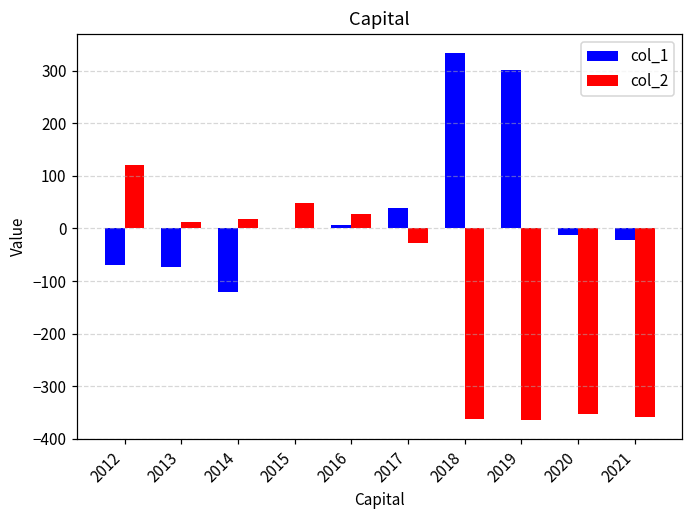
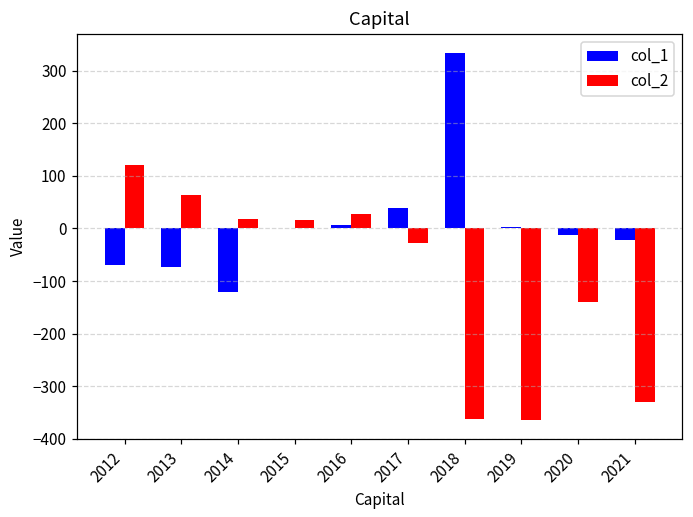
col_2, 2013: 10 -> 60
col_2, 2015: 50 -> 20
col_1, 2019: 300 -> 0
col_2, 2020: -350 -> -140
col_2, 2021: -360 -> -330
